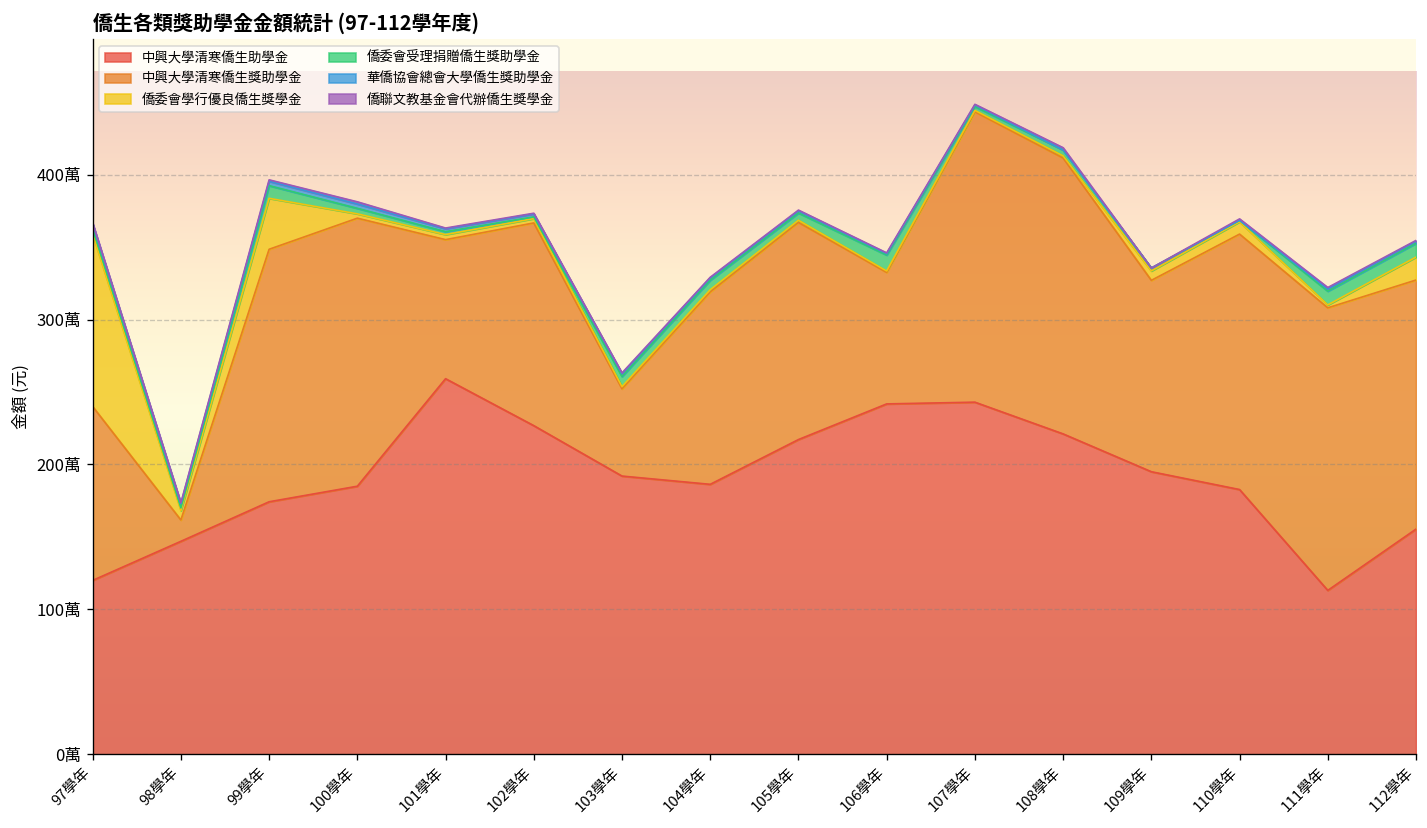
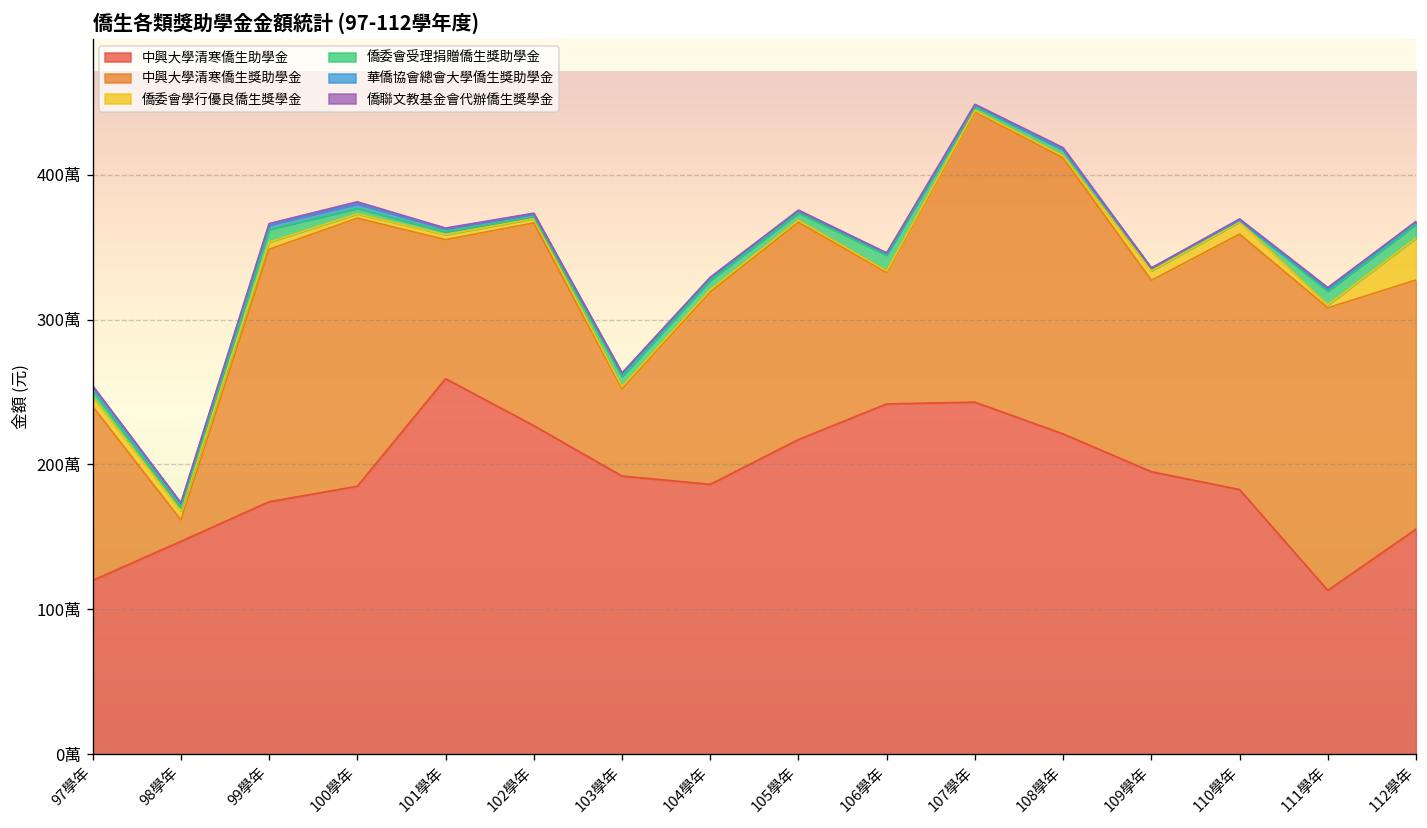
僑委會學行優良僑生獎學金, 97學年: 119萬 -> 7萬
僑委會學行優良僑生獎學金, 99學年: 35萬 -> 5萬
僑委會學行優良僑生獎學金, 112學年: 16萬 -> 29萬
